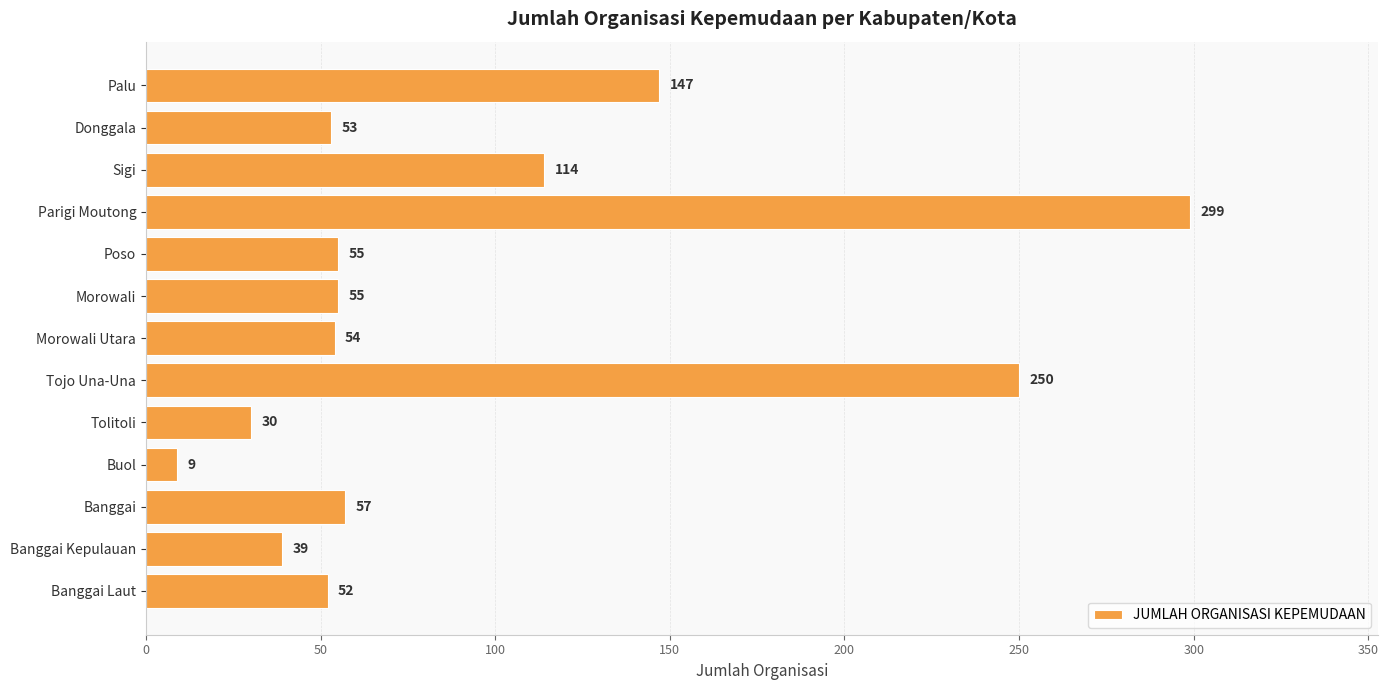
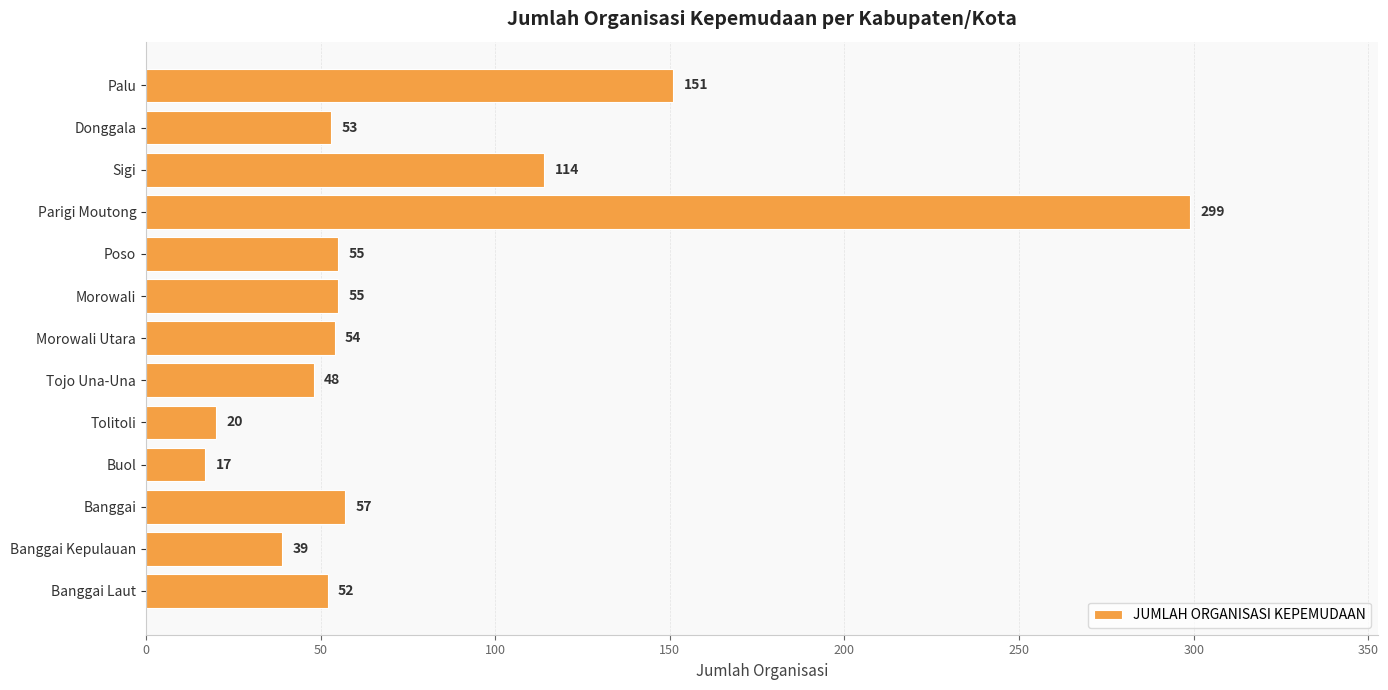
Palu: 147 -> 151
Tojo Una-Una: 250 -> 48
Tolitoli: 30 -> 20
Buol: 9 -> 17
